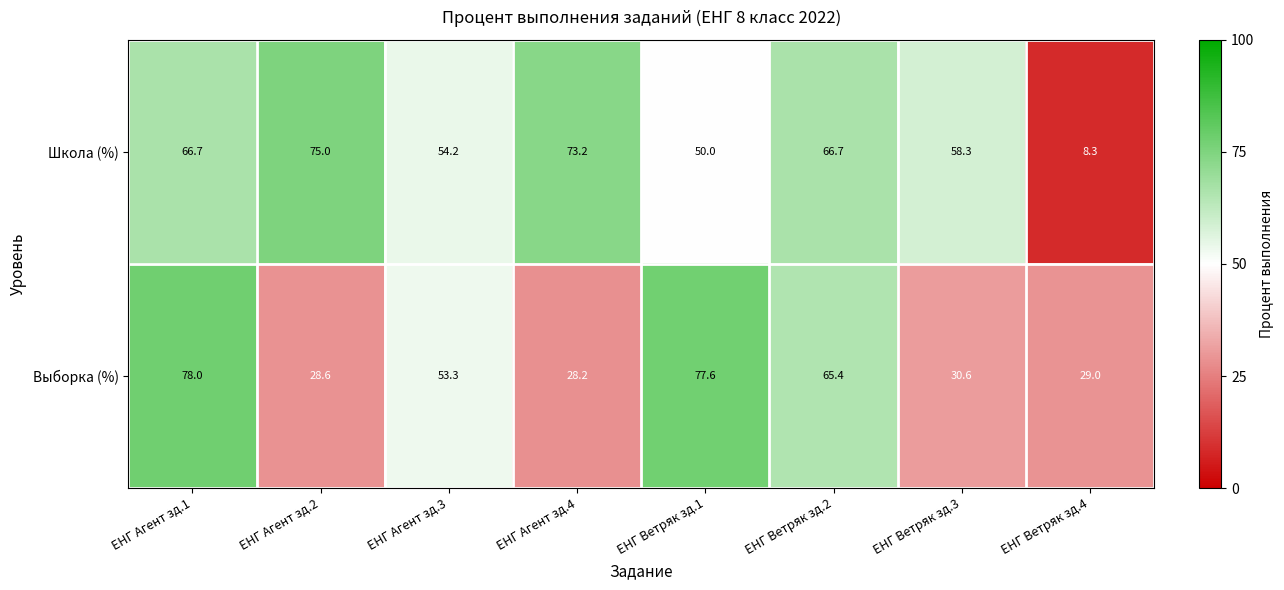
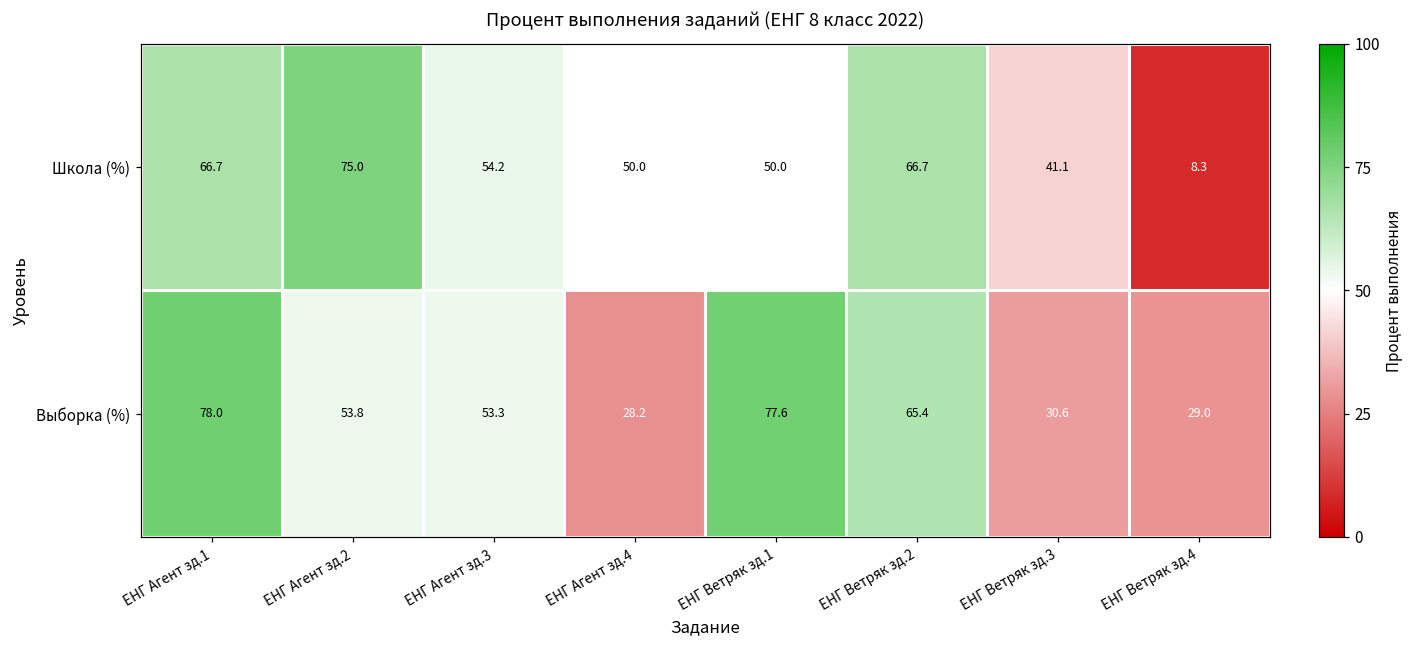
Школа (%), ЕНГ Агент зд.4: 73.2 -> 50.0
Школа (%), ЕНГ Ветряк зд.3: 58.3 -> 41.1
Выборка (%), ЕНГ Агент зд.2: 28.6 -> 53.8
